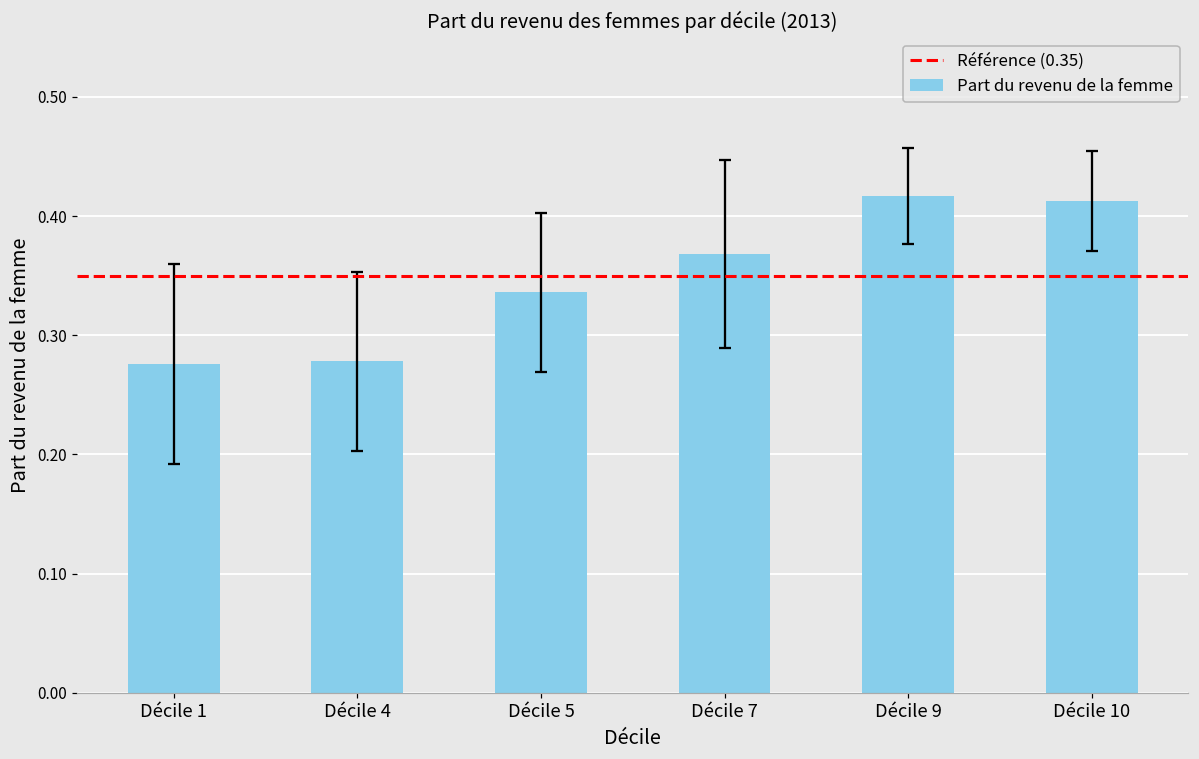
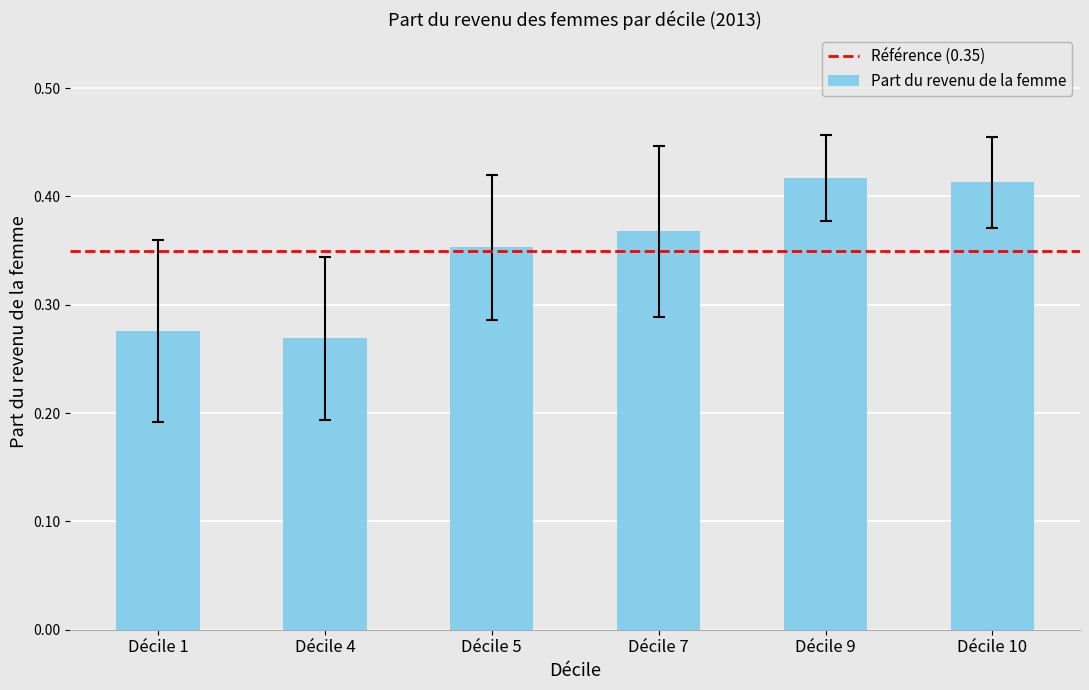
Part du revenu de la femme, Décile 4: 0.278 -> 0.269
Part du revenu de la femme, Décile 5: 0.336 -> 0.353
